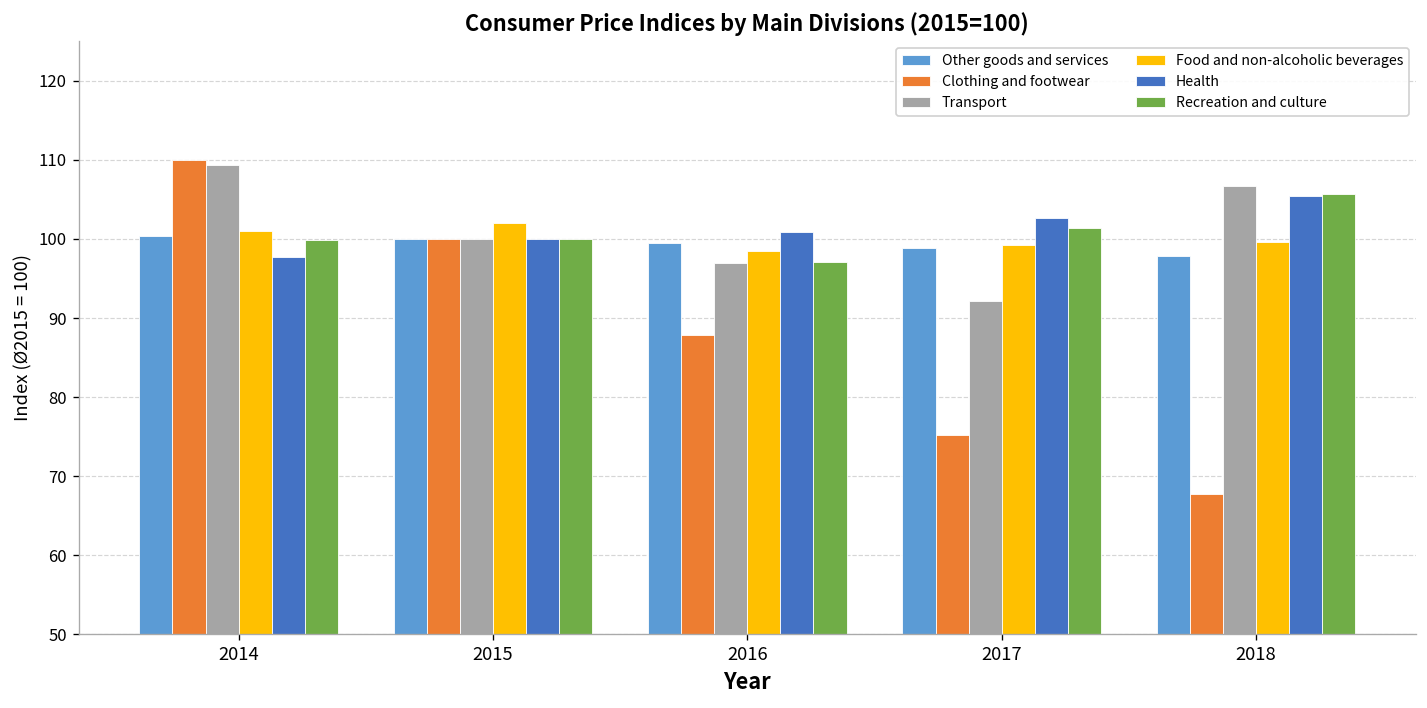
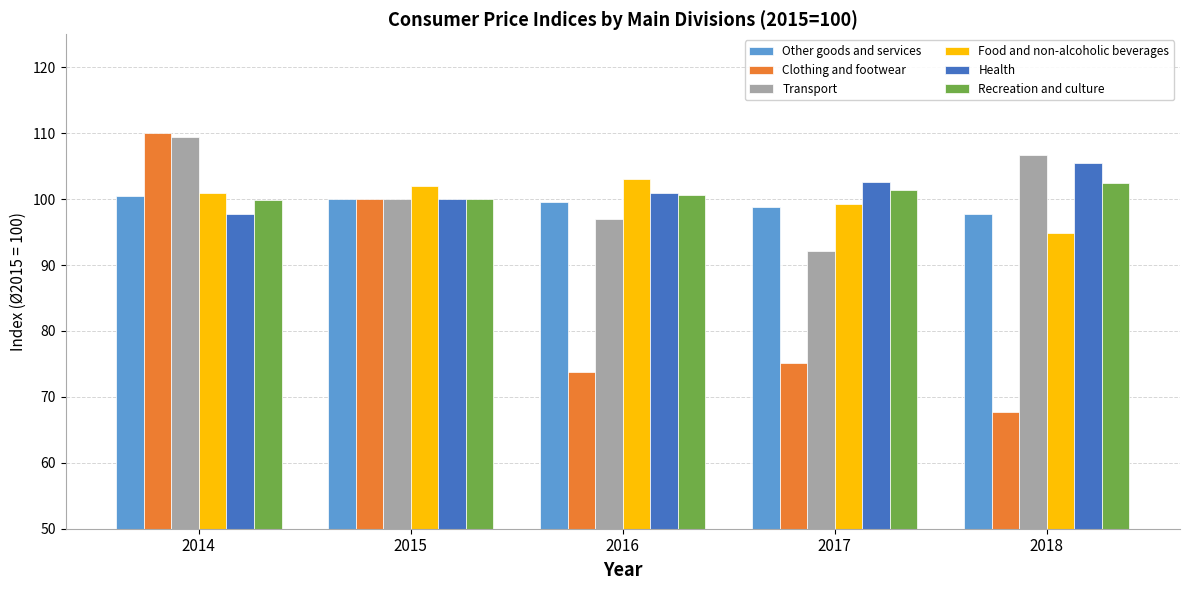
Clothing and footwear, 2016: 88 -> 74
Food and non-alcoholic beverages, 2016: 99 -> 103
Recreation and culture, 2016: 97 -> 101
Food and non-alcoholic beverages, 2018: 100 -> 95
Recreation and culture, 2018: 106 -> 102
